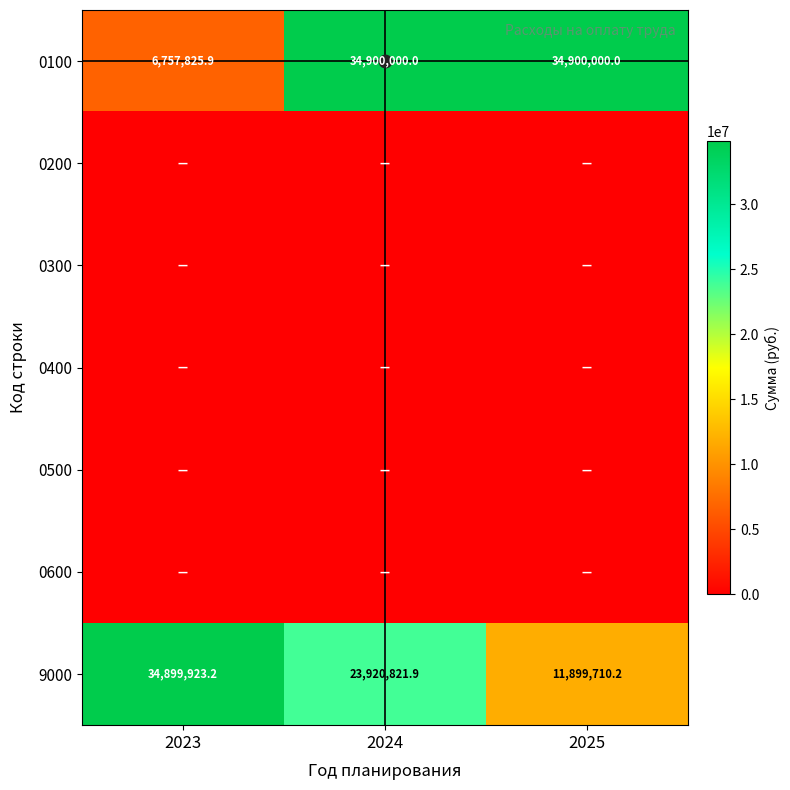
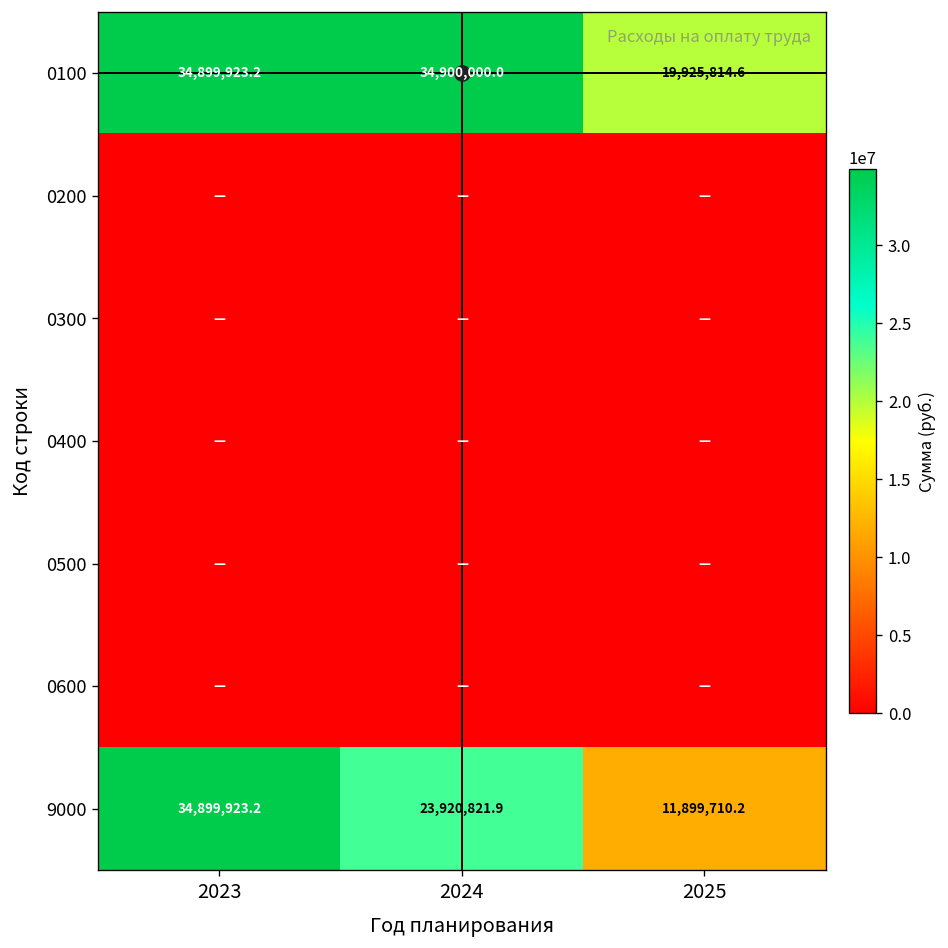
0100, 2023: 6,757,825.9 -> 34,899,923.2
0100, 2025: 34,900,000.0 -> 19,925,814.6
